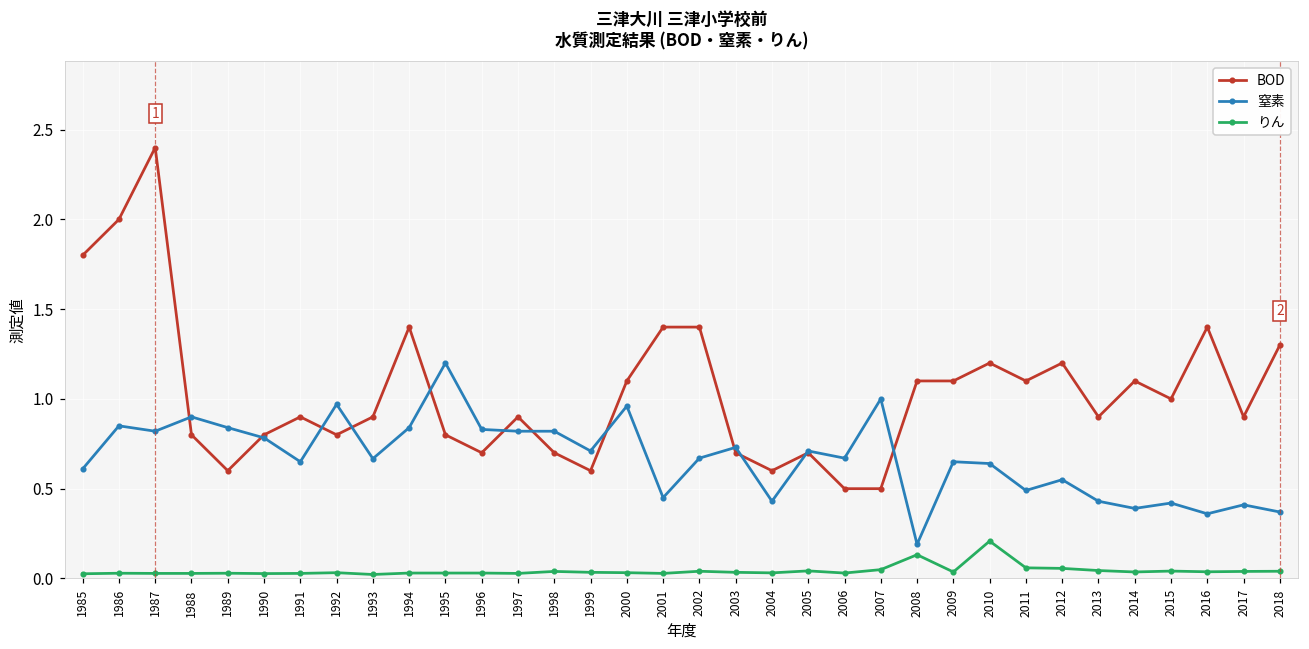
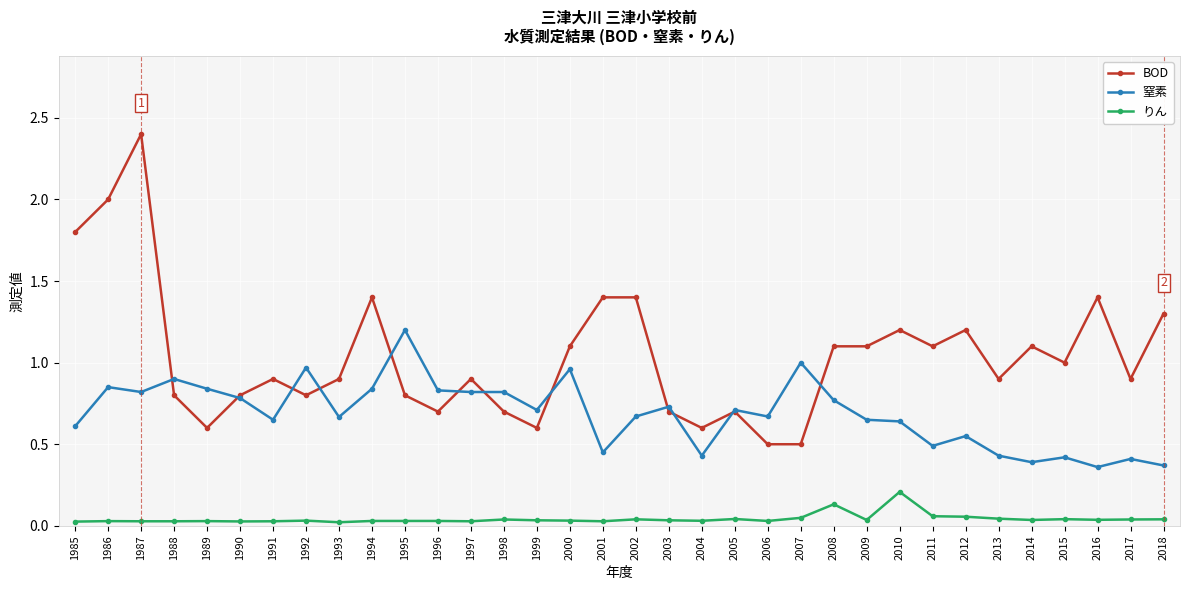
窒素, 2008: 0.19 -> 0.77
